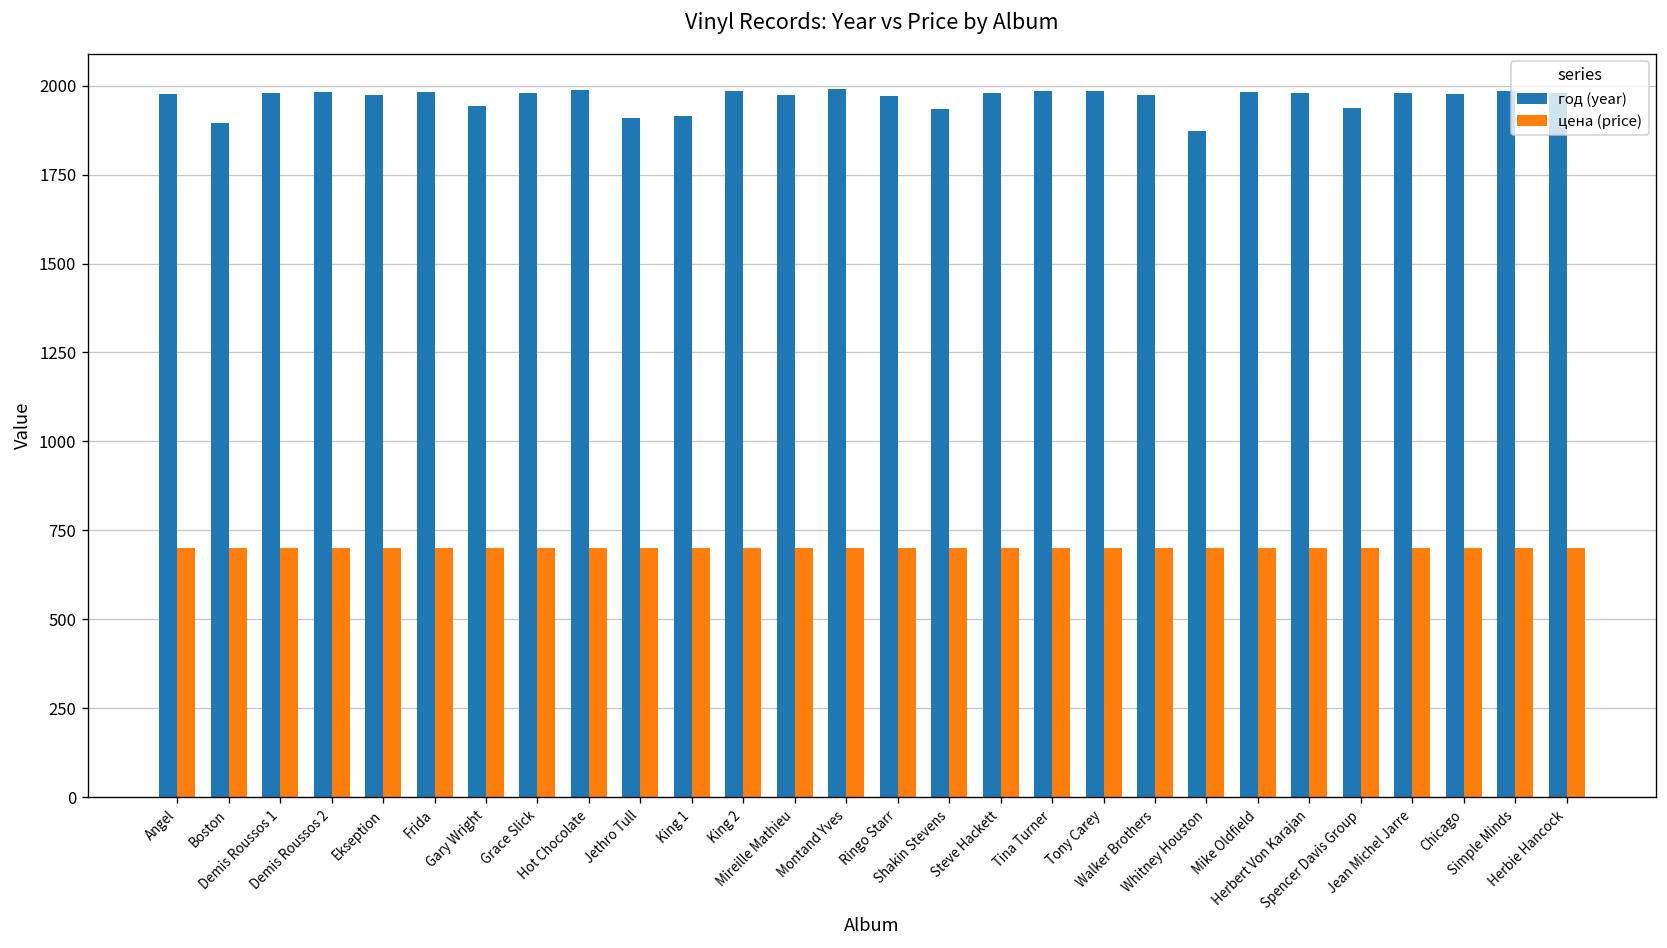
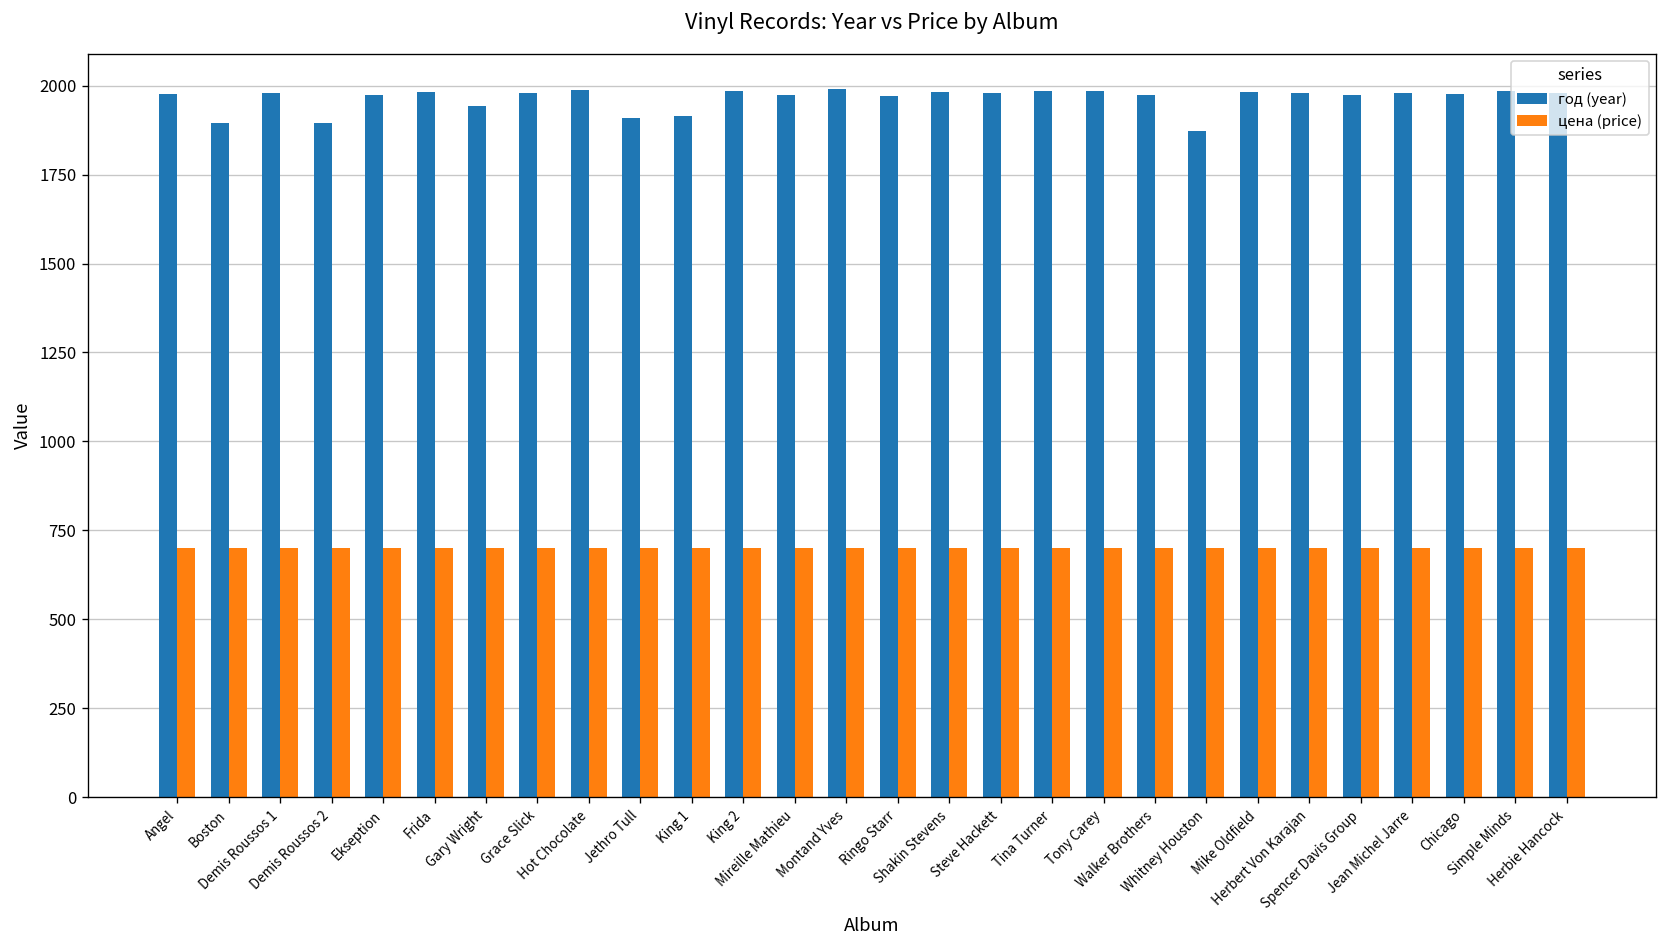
год (year), Demis Roussos 2: 1980 -> 1890
год (year), Shakin Stevens: 1930 -> 1980
год (year), Spencer Davis Group: 1940 -> 1970
